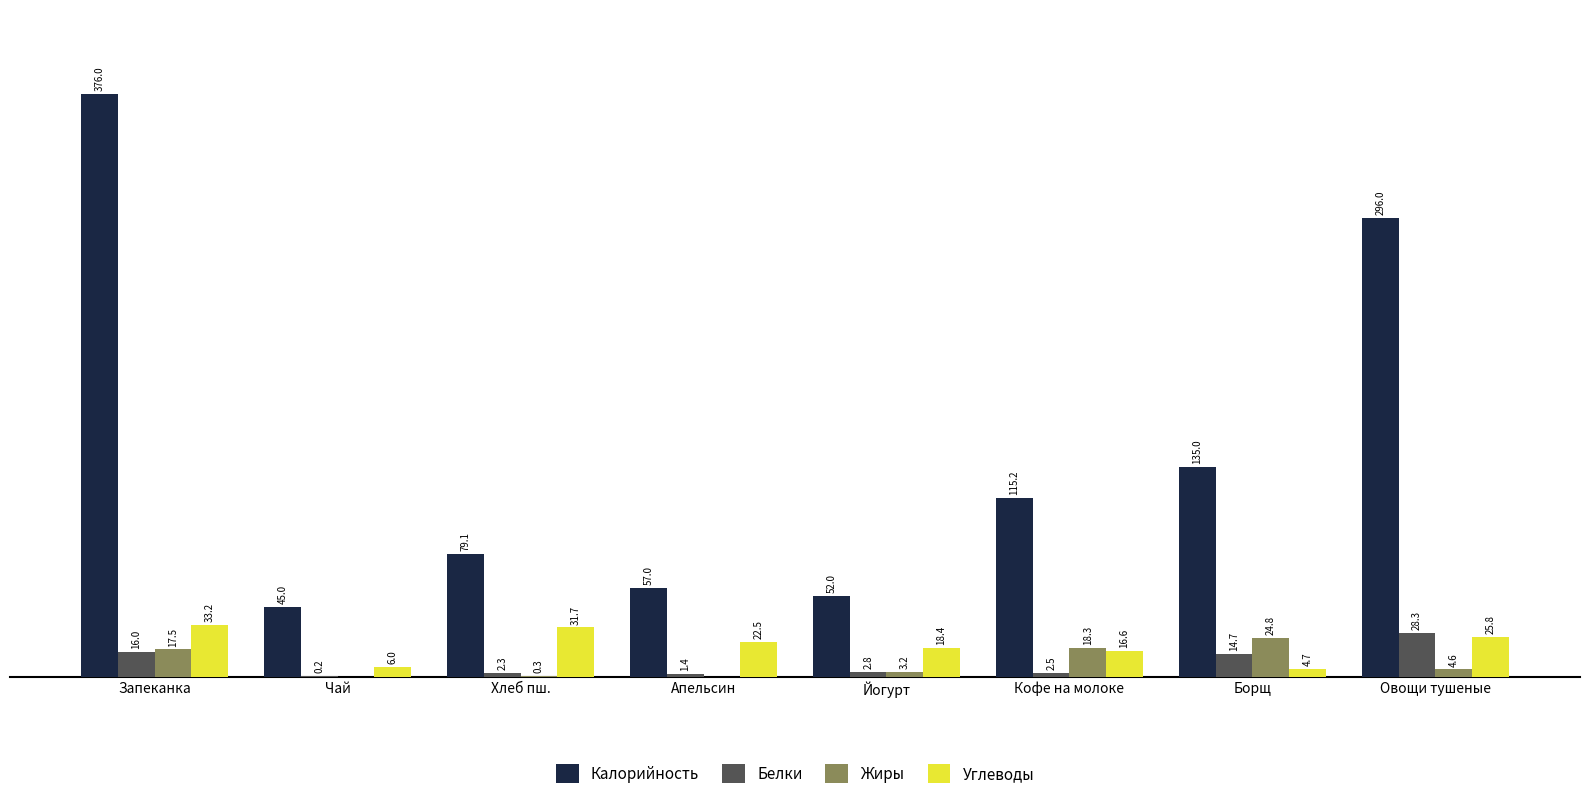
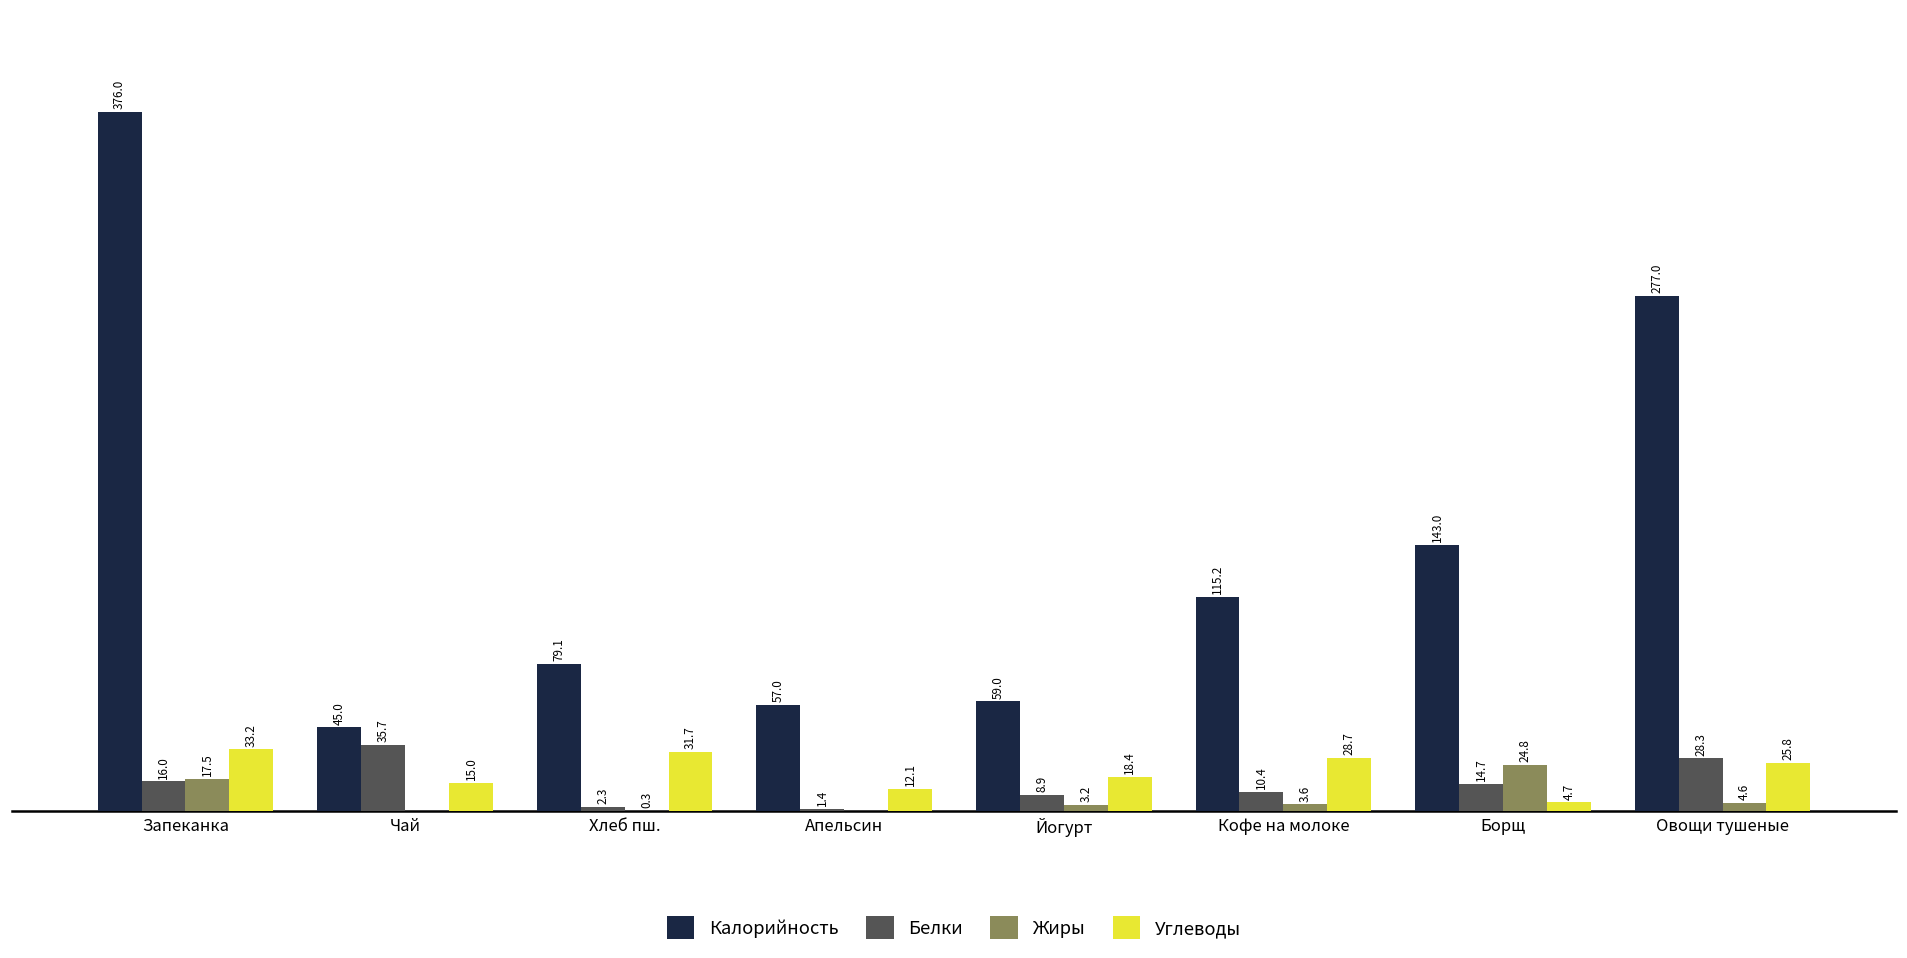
Белки, Чай: 0.2 -> 35.7
Углеводы, Чай: 6.0 -> 15.0
Углеводы, Апельсин: 22.5 -> 12.1
Калорийность, Йогурт: 52.0 -> 59.0
Белки, Йогурт: 2.8 -> 8.9
Белки, Кофе на молоке: 2.5 -> 10.4
Жиры, Кофе на молоке: 18.3 -> 3.6
Углеводы, Кофе на молоке: 16.6 -> 28.7
Калорийность, Борщ: 135.0 -> 143.0
Калорийность, Овощи тушеные: 296.0 -> 277.0
